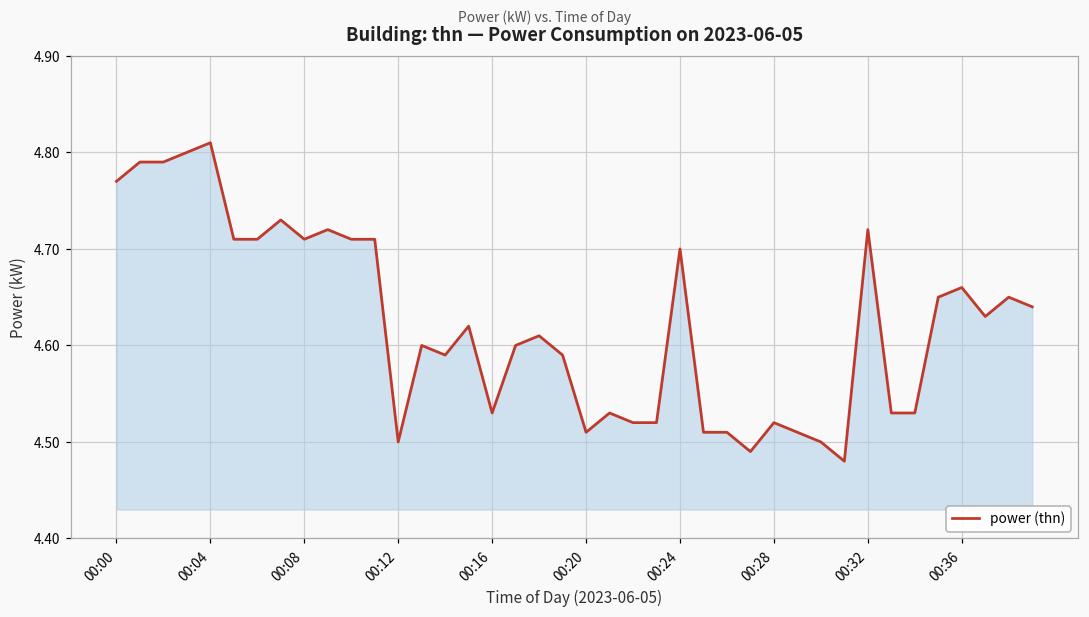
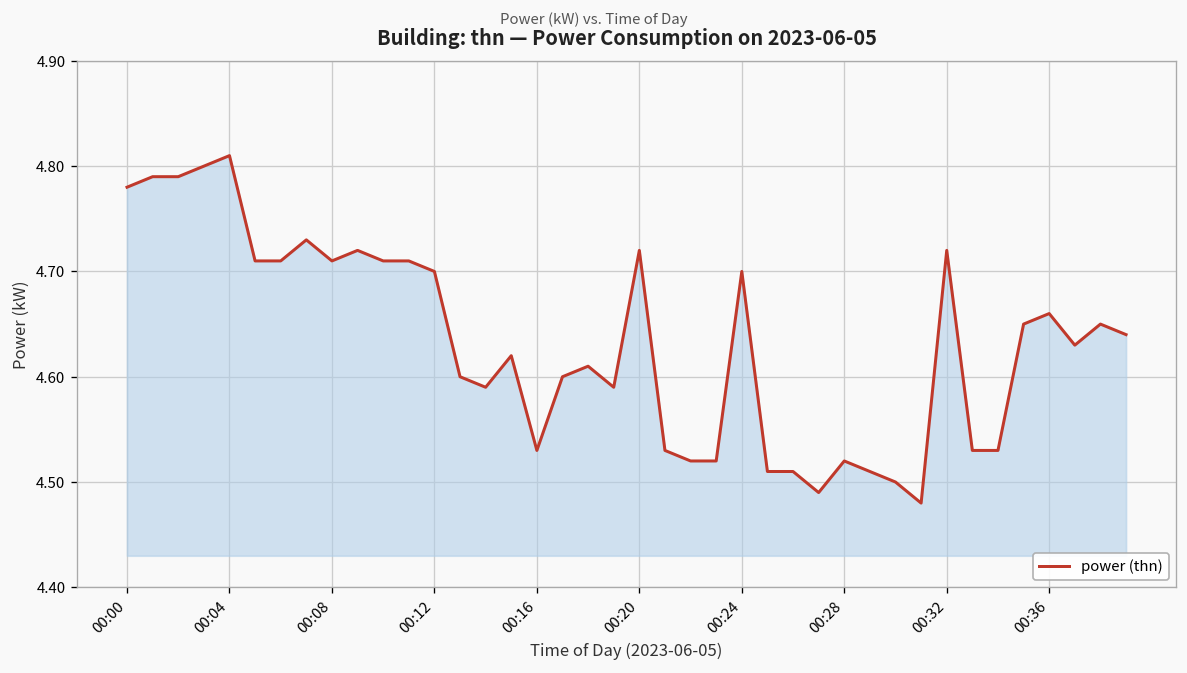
00:00: 4.77 -> 4.78
00:12: 4.5 -> 4.7
00:20: 4.51 -> 4.72
